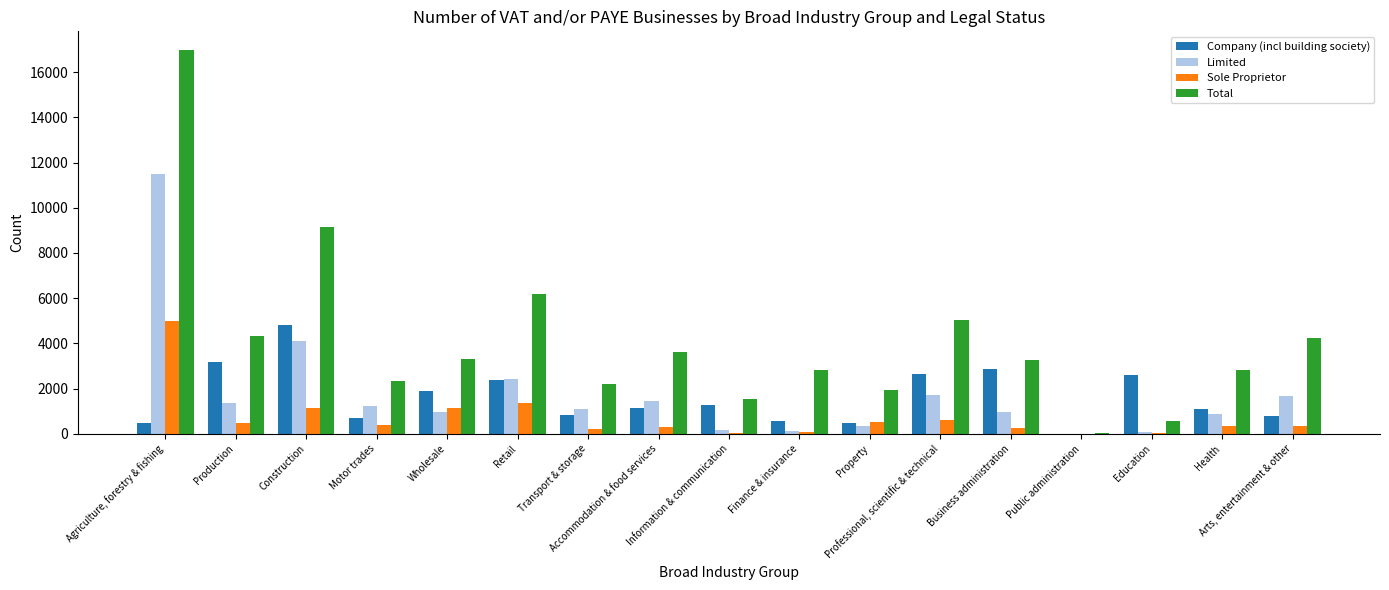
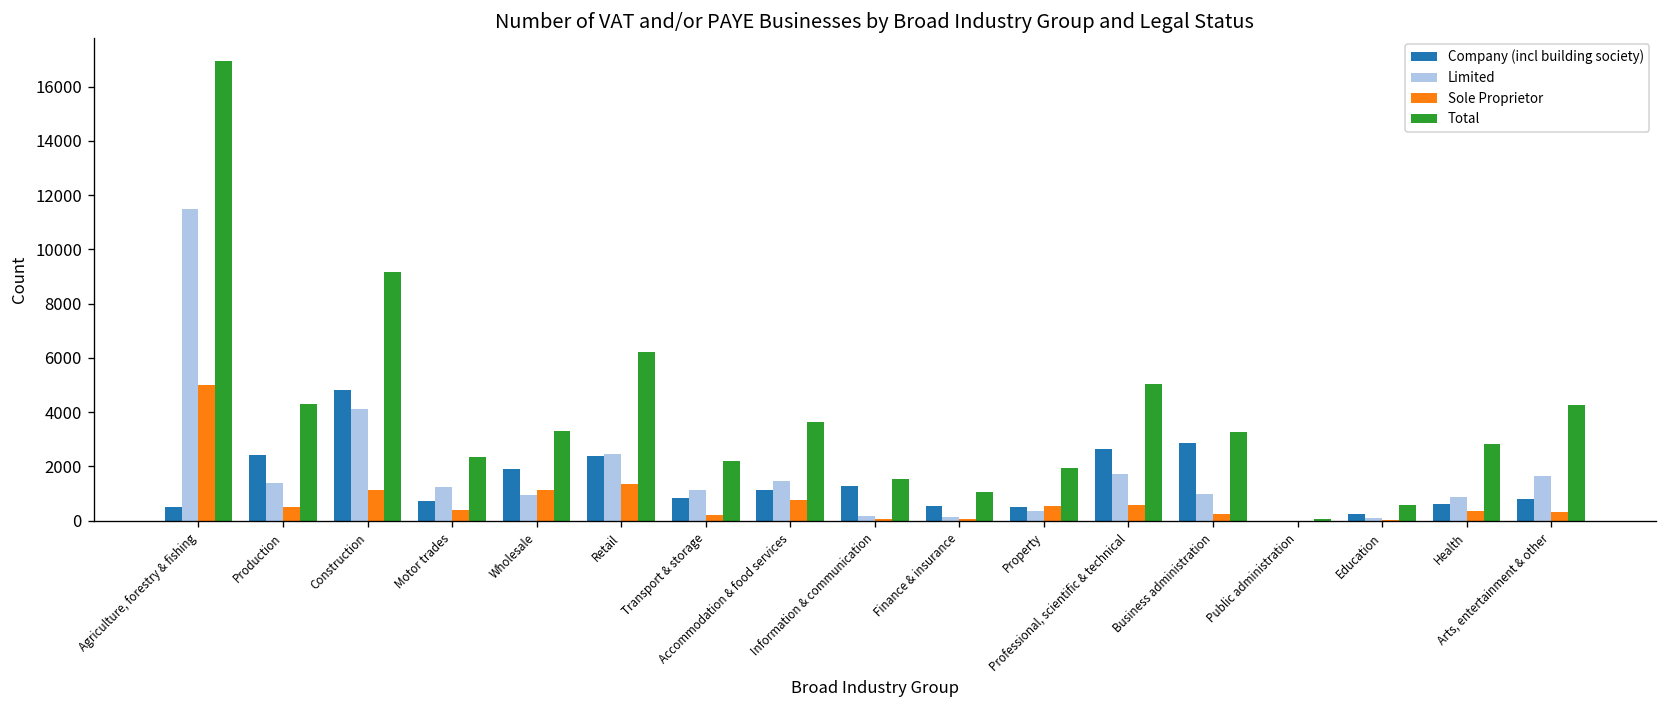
Company (incl building society), Production: 3200 -> 2400
Sole Proprietor, Accommodation & food services: 300 -> 800
Total, Finance & insurance: 2800 -> 1000
Company (incl building society), Education: 2600 -> 200
Company (incl building society), Health: 1100 -> 600
